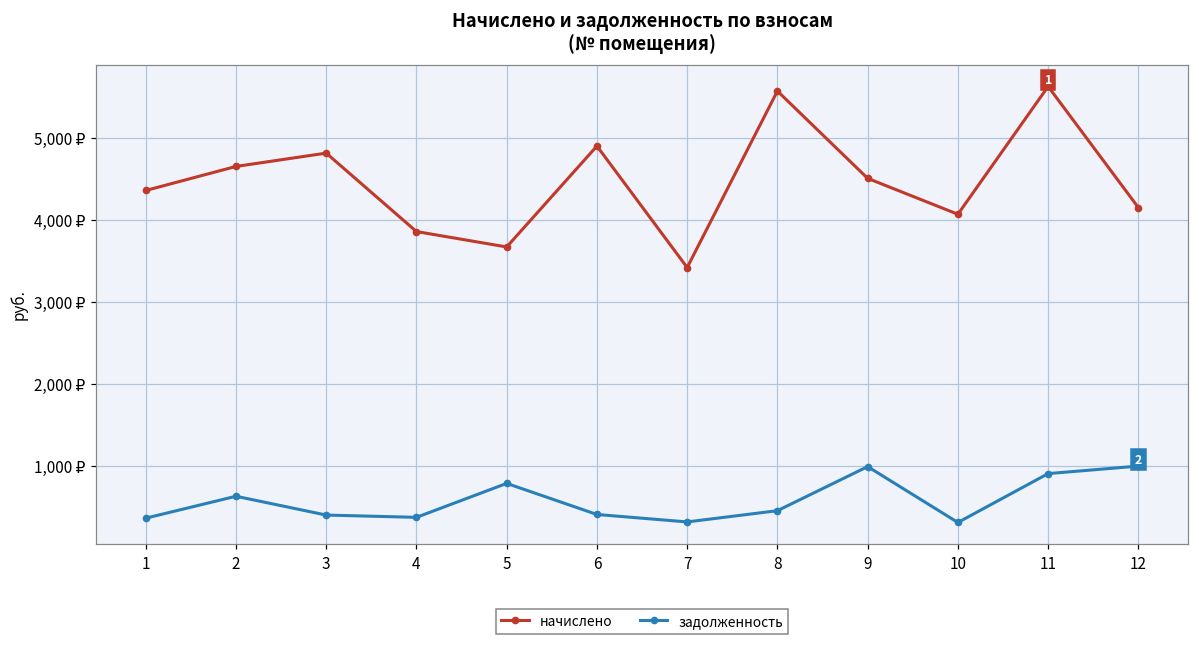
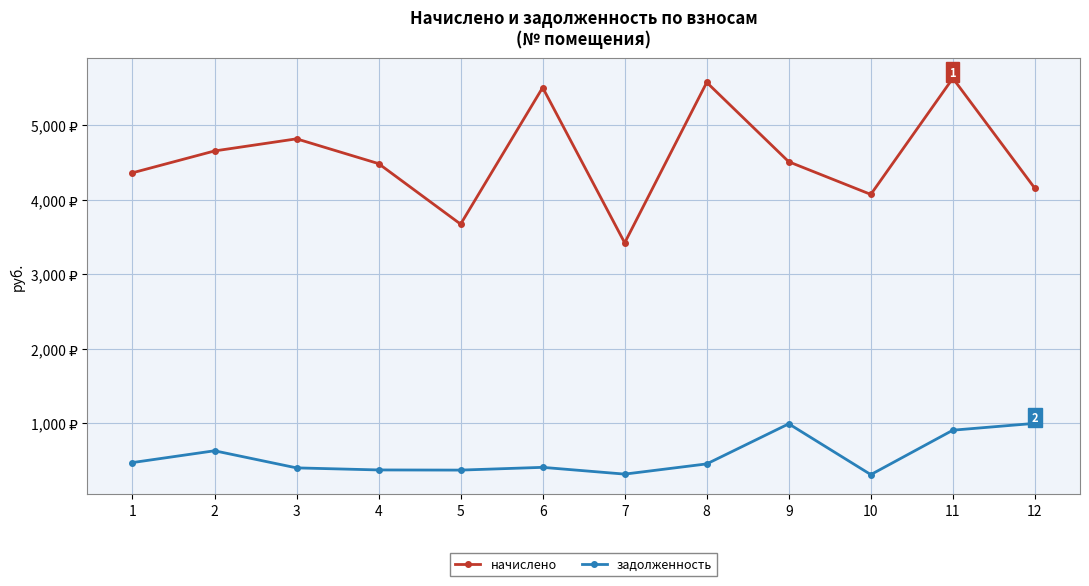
задолженность, 1: 400 ₽ -> 500 ₽
начислено, 4: 3,900 ₽ -> 4,500 ₽
задолженность, 5: 800 ₽ -> 400 ₽
начислено, 6: 4,900 ₽ -> 5,500 ₽
